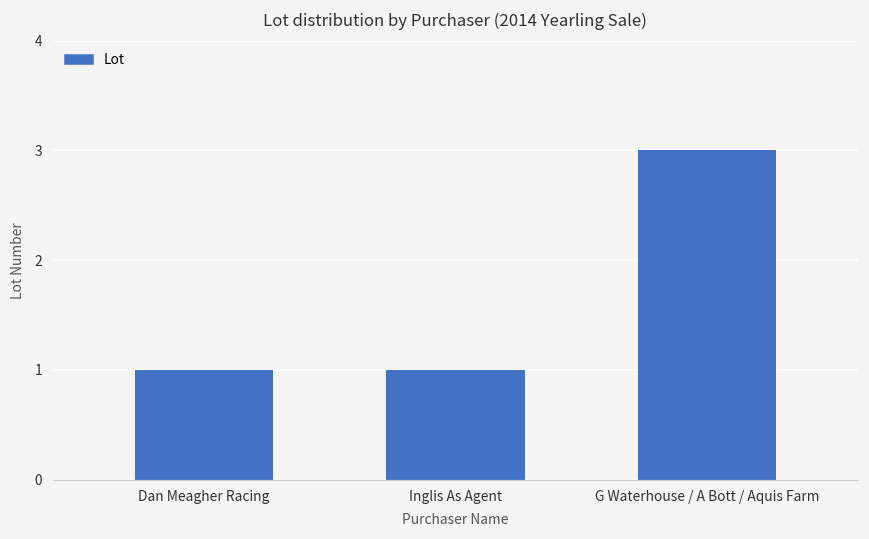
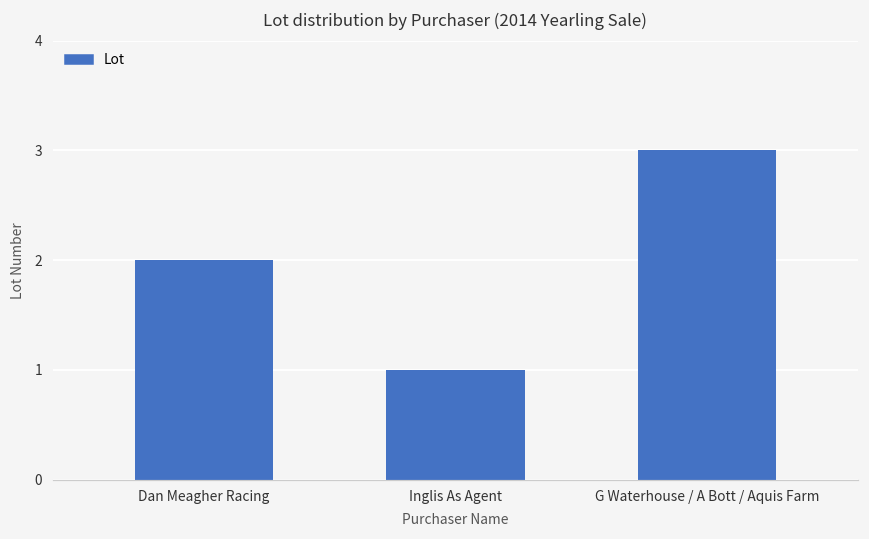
Dan Meagher Racing: 1 -> 2
